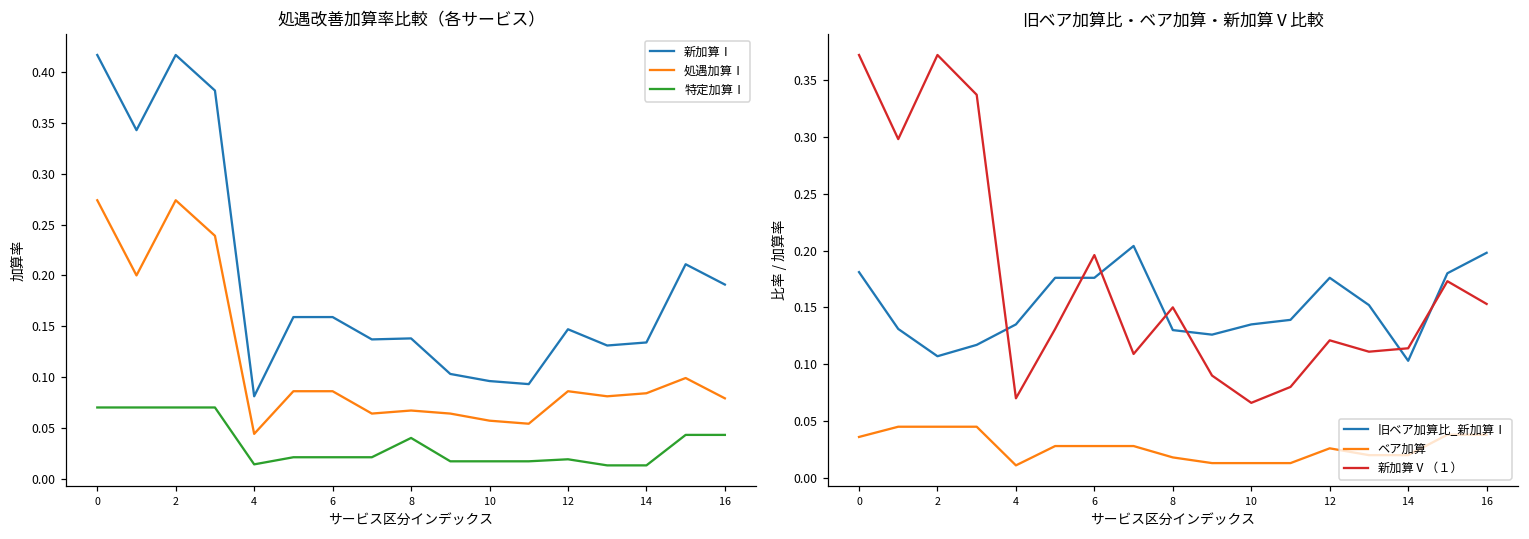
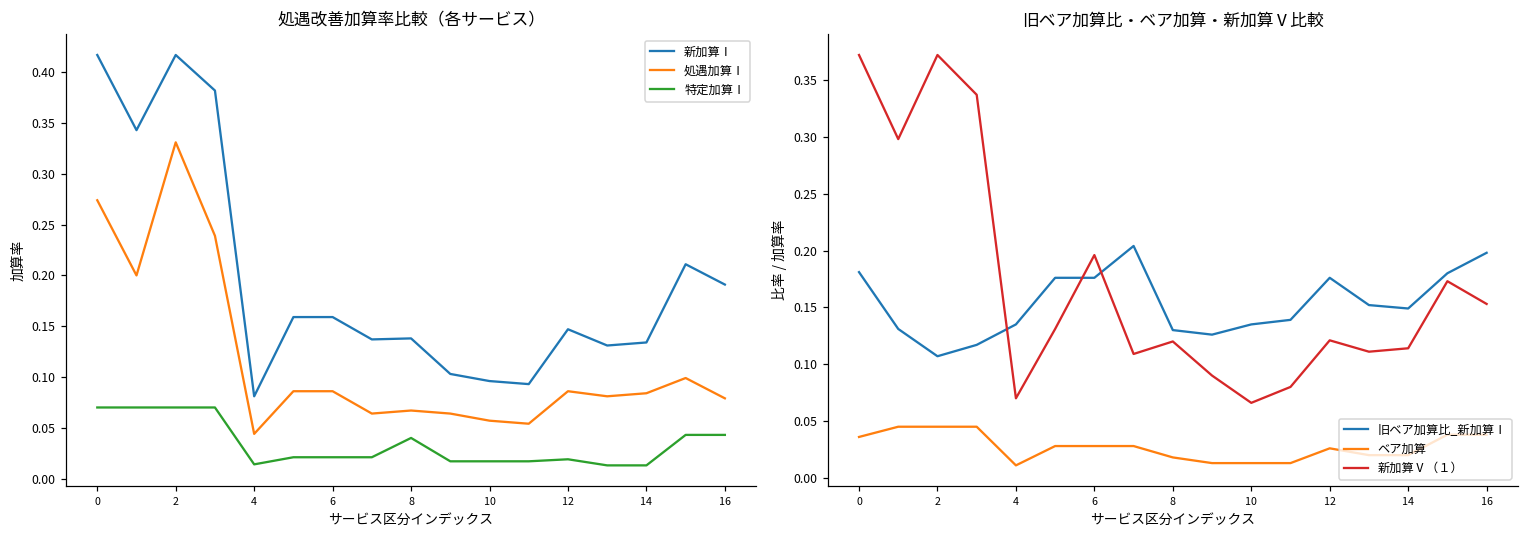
処遇改善加算率比較（各サービス）, 処遇加算Ⅰ, 2: 0.27 -> 0.33
旧ベア加算比・ベア加算・新加算Ⅴ比較, 新加算Ⅴ（１）, 8: 0.15 -> 0.12
旧ベア加算比・ベア加算・新加算Ⅴ比較, 旧ベア加算比_新加算Ⅰ, 14: 0.103 -> 0.149
